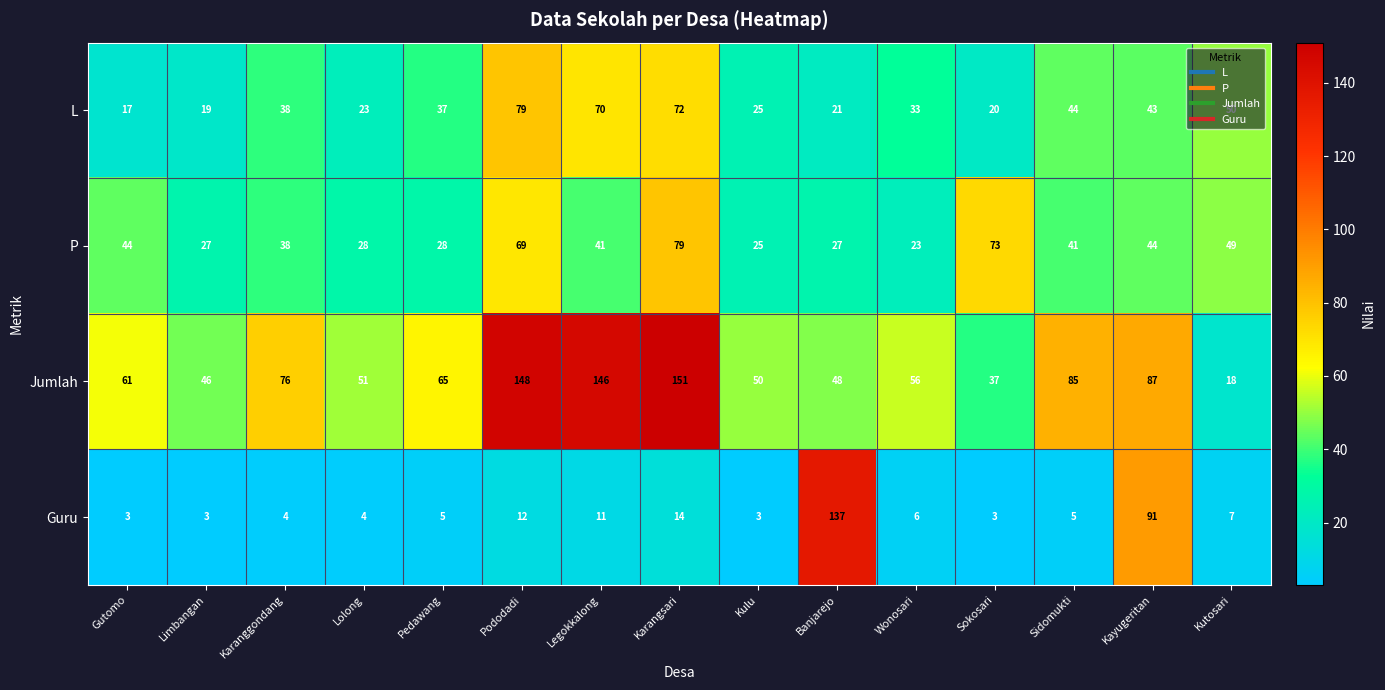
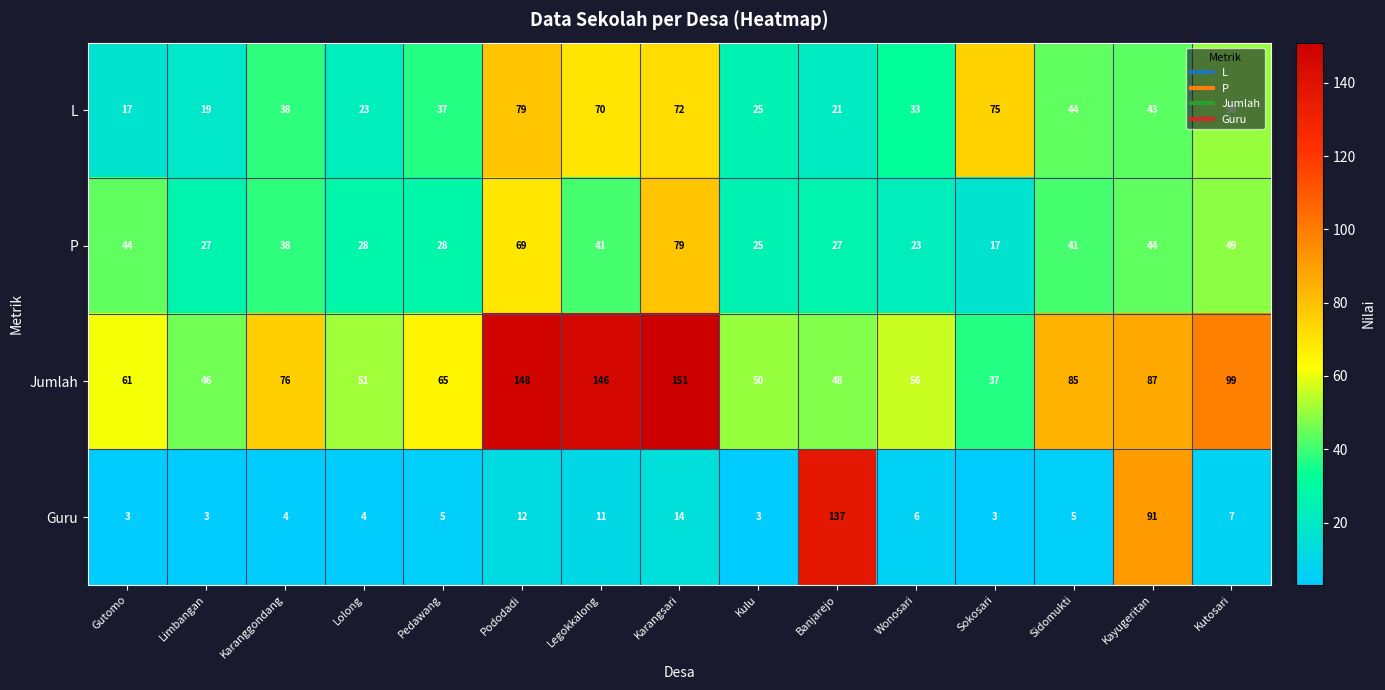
L, Sokosari: 20 -> 75
P, Sokosari: 73 -> 17
Jumlah, Kutosari: 18 -> 99
